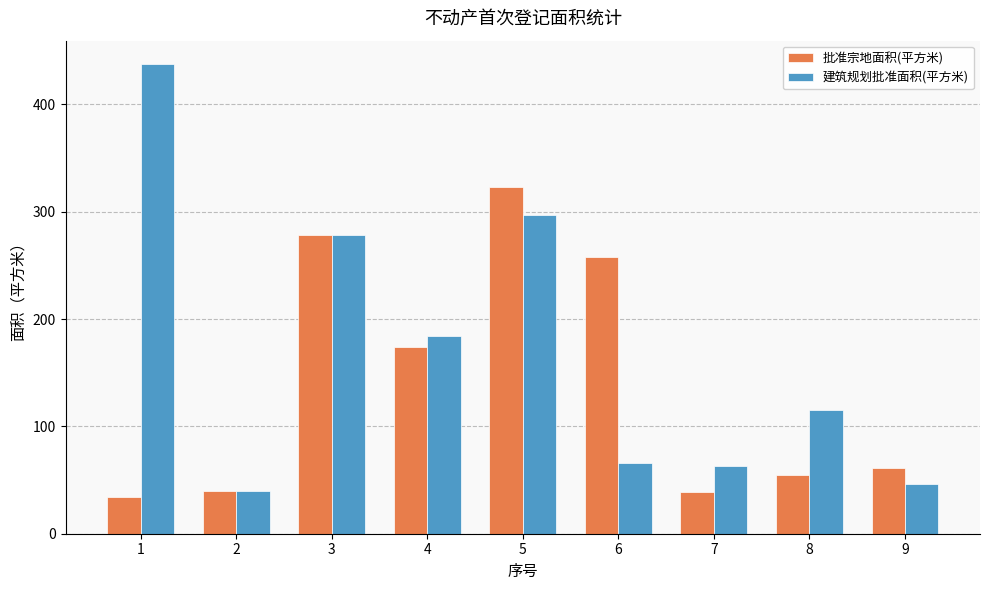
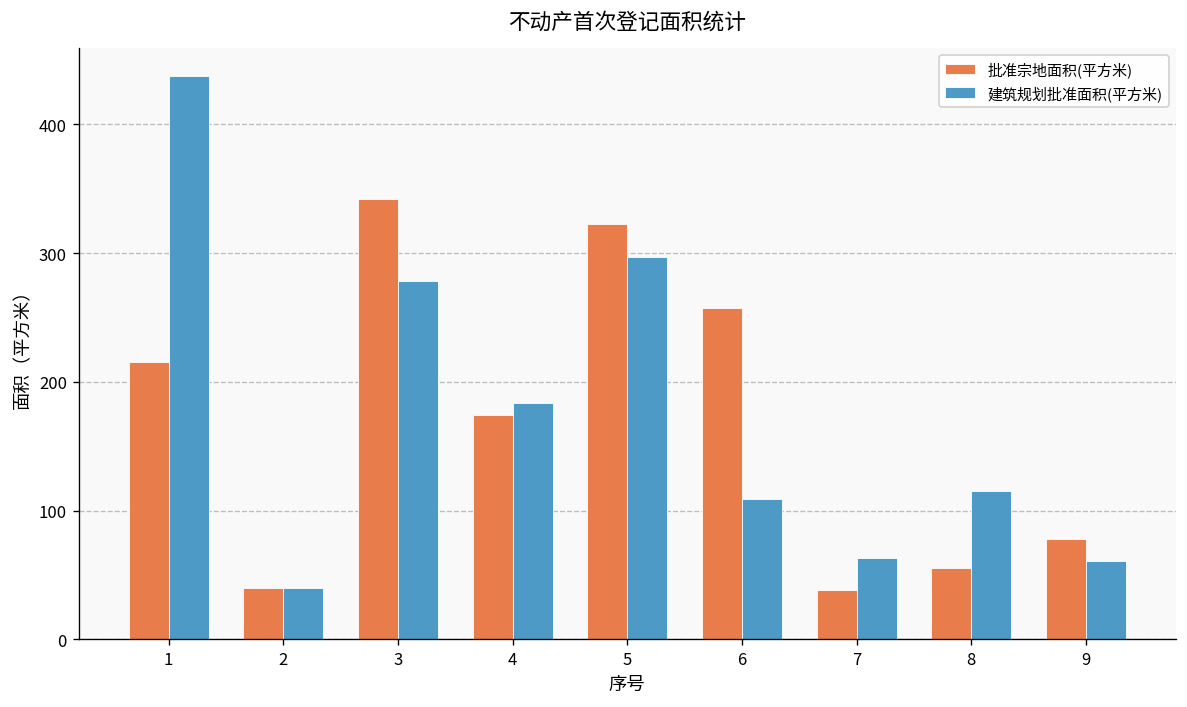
批准宗地面积(平方米), 1: 34 -> 216
批准宗地面积(平方米), 3: 278 -> 342
建筑规划批准面积(平方米), 6: 66 -> 109
批准宗地面积(平方米), 9: 61 -> 78
建筑规划批准面积(平方米), 9: 46 -> 61
